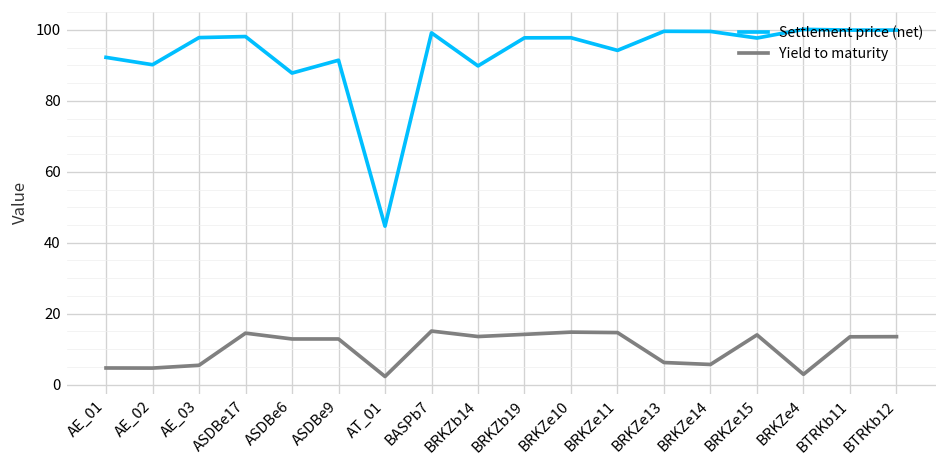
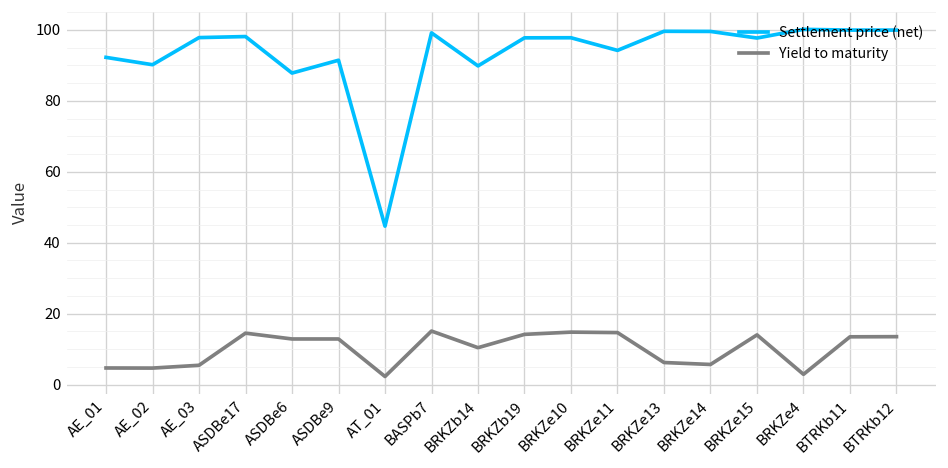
Yield to maturity, BRKZb14: 14 -> 10
